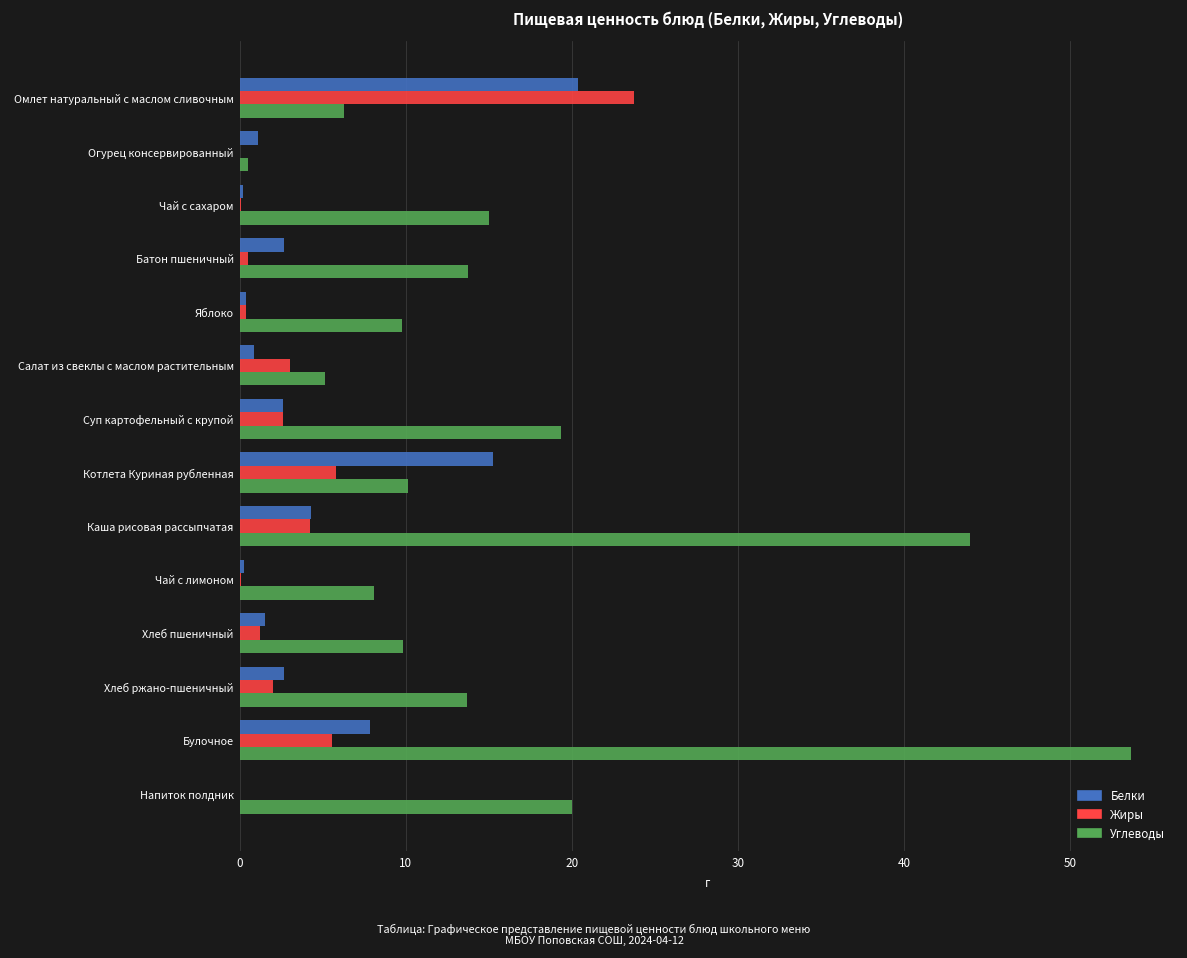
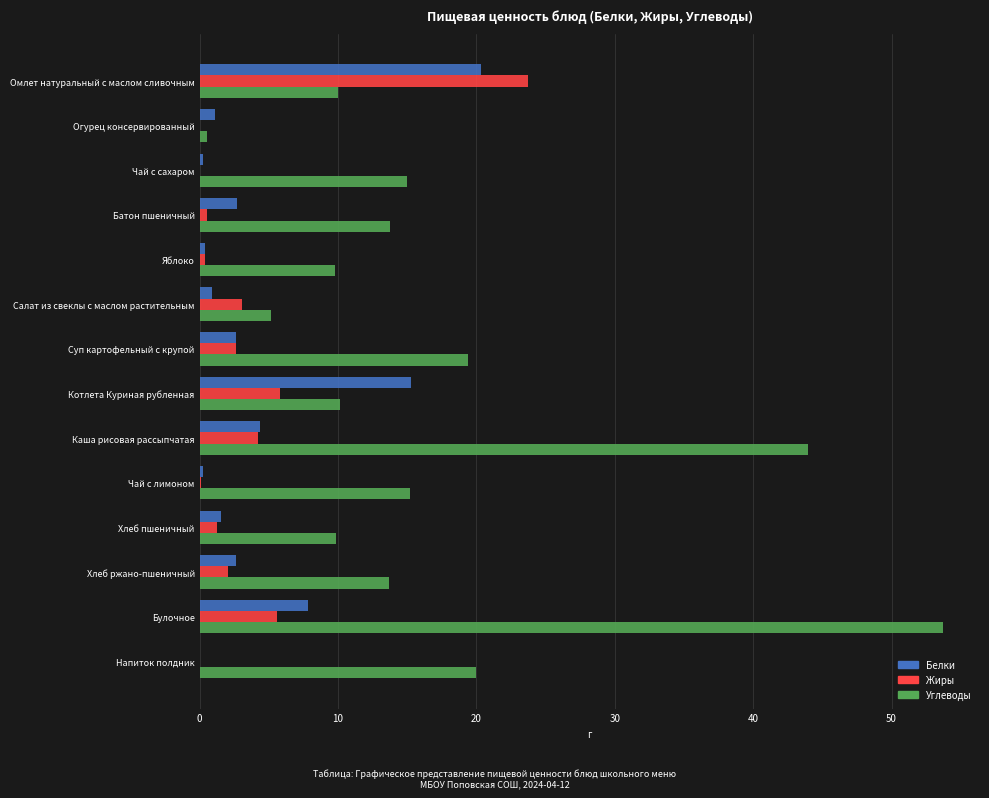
Углеводы, Омлет натуральный с маслом сливочным: 6.3 -> 10.0
Углеводы, Чай с лимоном: 8.1 -> 15.2
